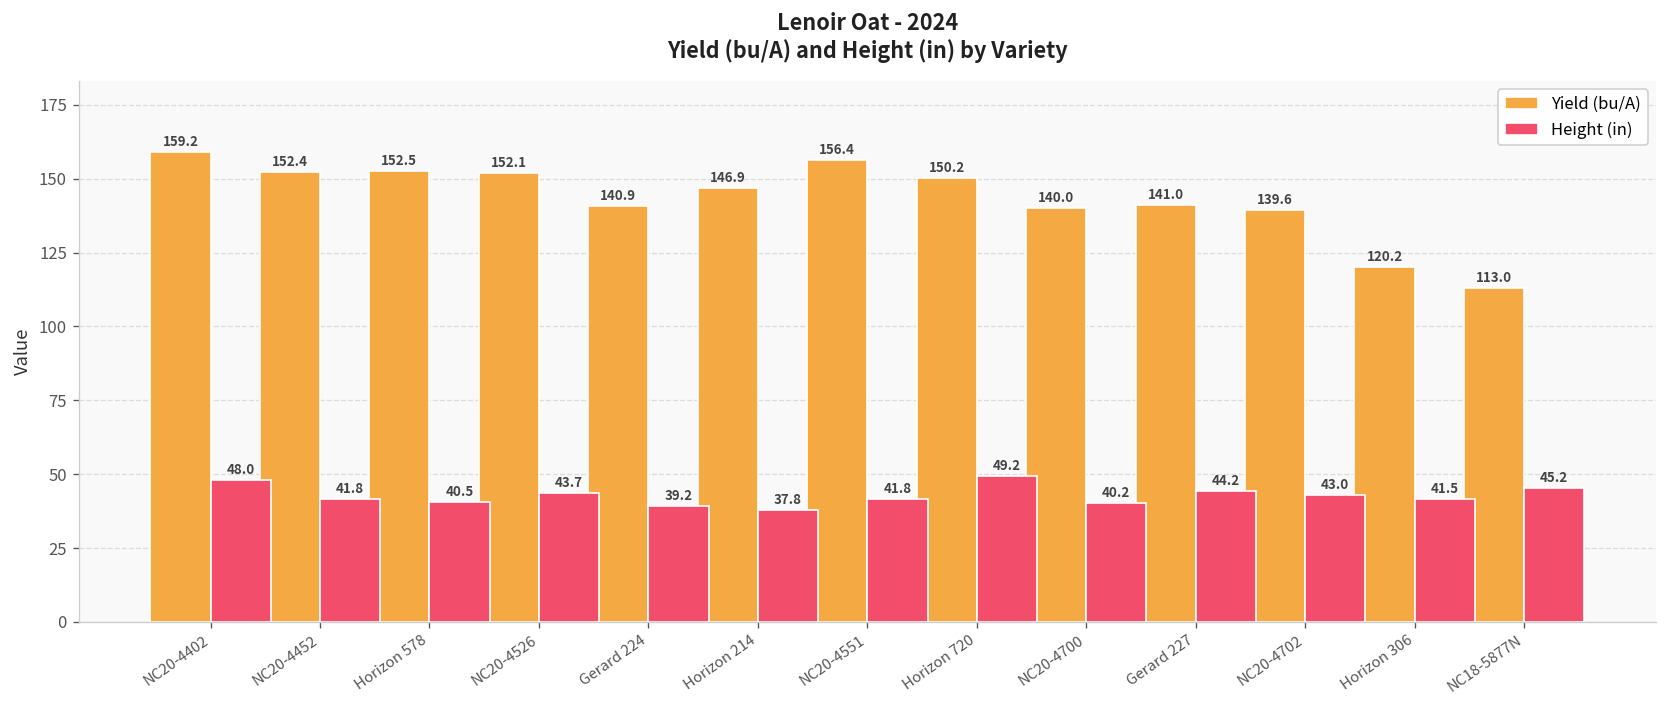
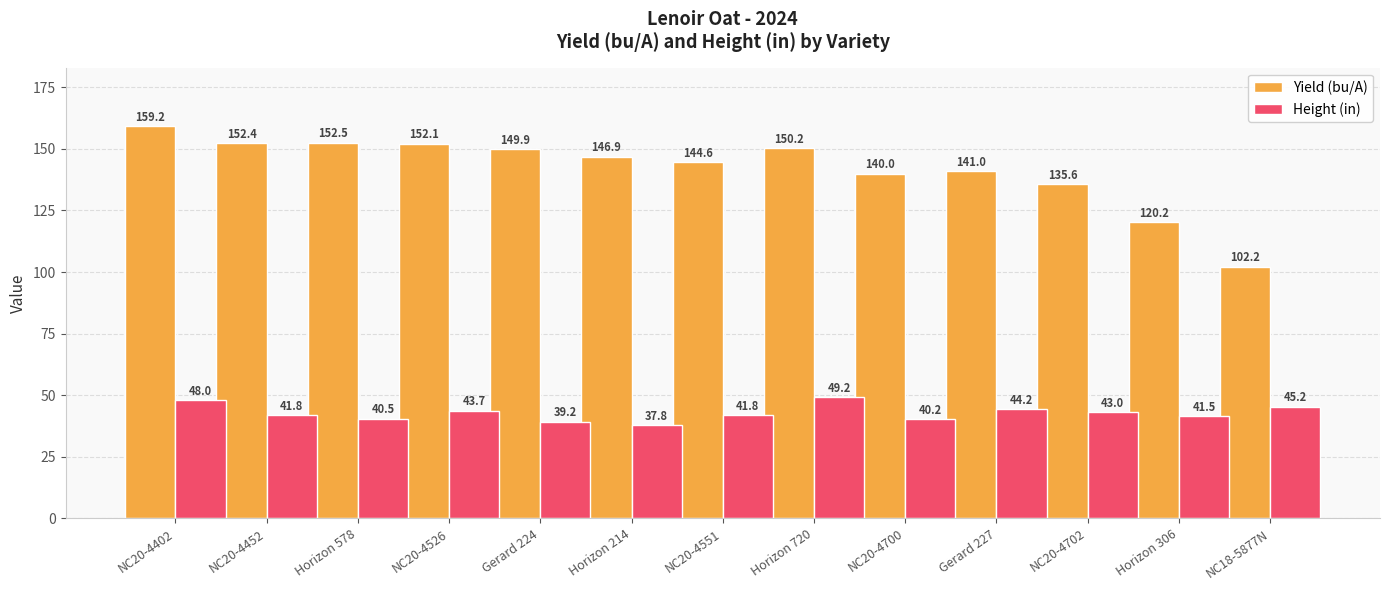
Yield (bu/A), Gerard 224: 140.9 -> 149.9
Yield (bu/A), NC20-4551: 156.4 -> 144.6
Yield (bu/A), NC20-4702: 139.6 -> 135.6
Yield (bu/A), NC18-5877N: 113.0 -> 102.2
